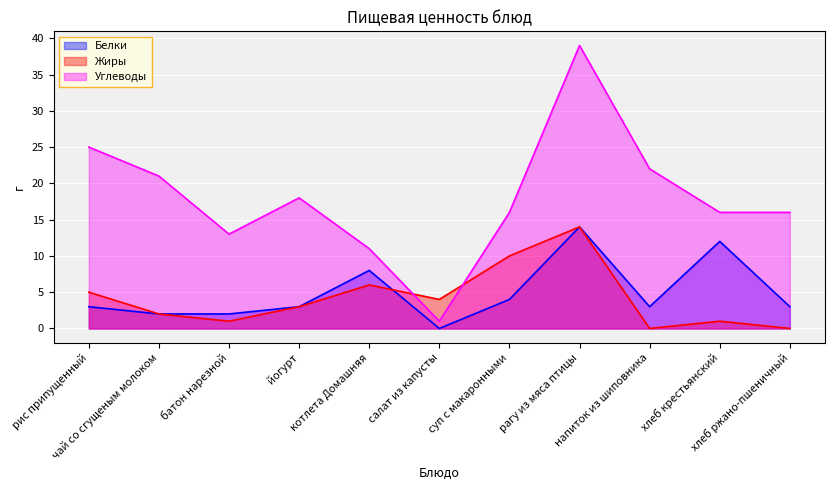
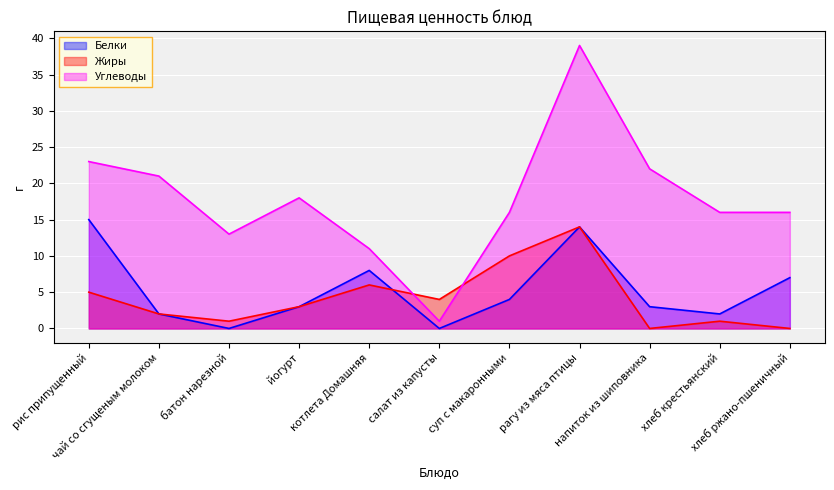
Белки, рис припущенный: 3 -> 15
Углеводы, рис припущенный: 25 -> 23
Белки, батон нарезной: 2 -> 0
Белки, хлеб крестьянский: 12 -> 2
Белки, хлеб ржано-пшеничный: 3 -> 7
